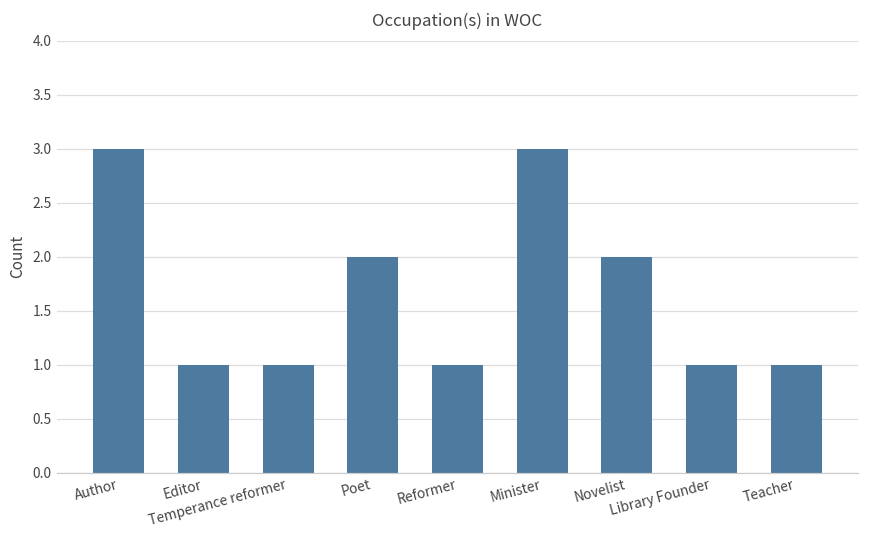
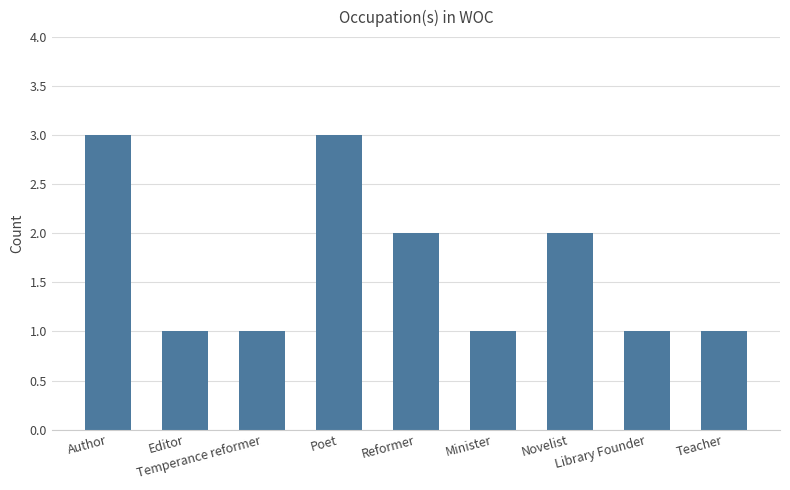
Poet: 2 -> 3
Reformer: 1 -> 2
Minister: 3 -> 1
